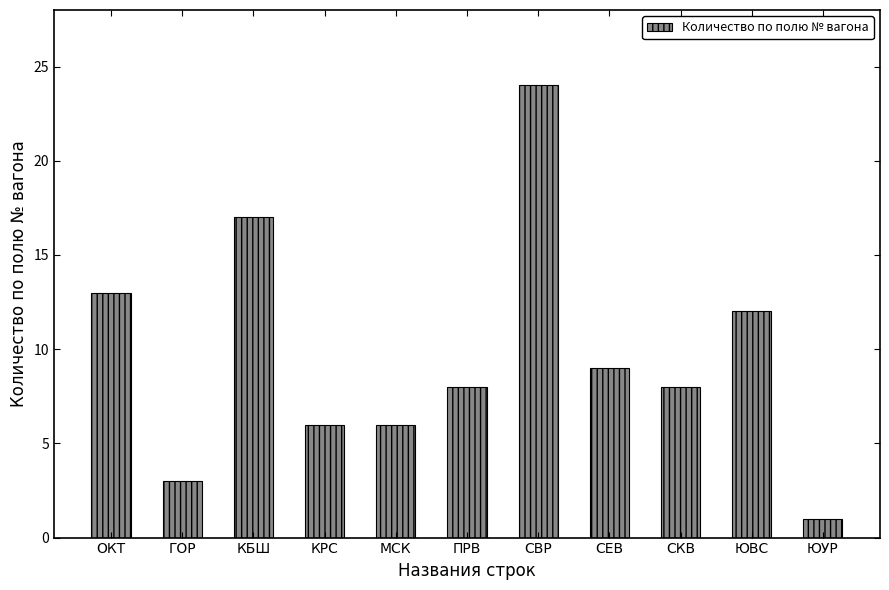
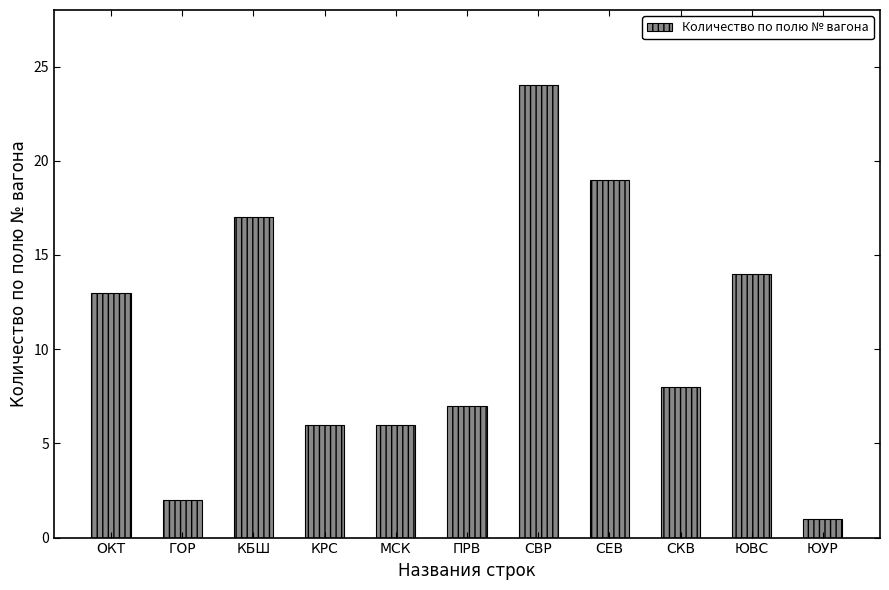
ГОР: 3 -> 2
ПРВ: 8 -> 7
СЕВ: 9 -> 19
ЮВС: 12 -> 14
